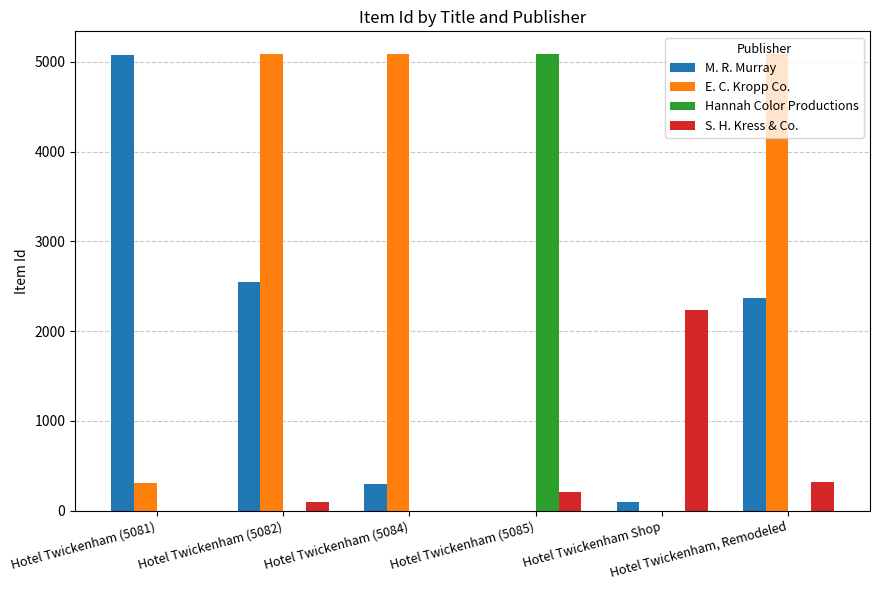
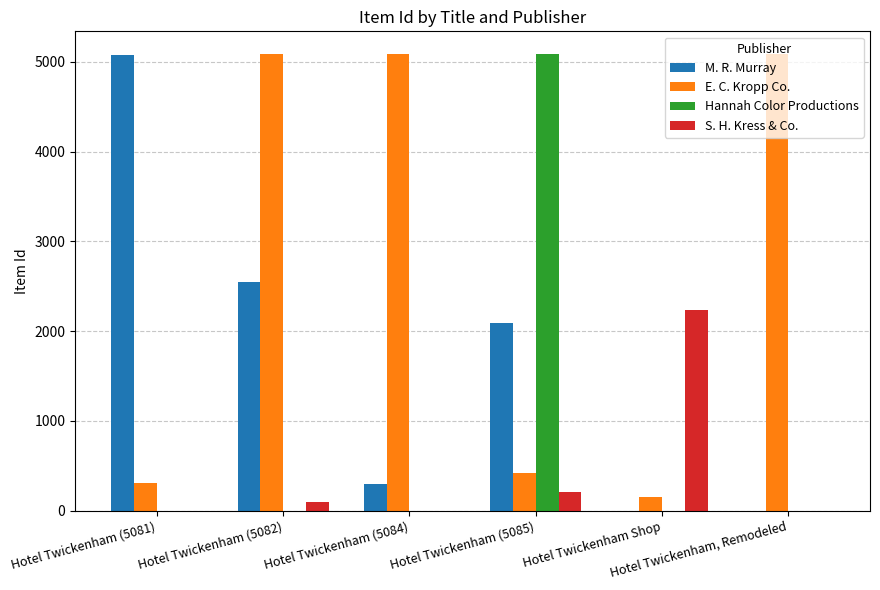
M. R. Murray, Hotel Twickenham (5085): 0 -> 2100
E. C. Kropp Co., Hotel Twickenham (5085): 0 -> 400
M. R. Murray, Hotel Twickenham Shop: 100 -> 0
E. C. Kropp Co., Hotel Twickenham Shop: 0 -> 200
M. R. Murray, Hotel Twickenham, Remodeled: 2400 -> 0
S. H. Kress & Co., Hotel Twickenham, Remodeled: 300 -> 0
